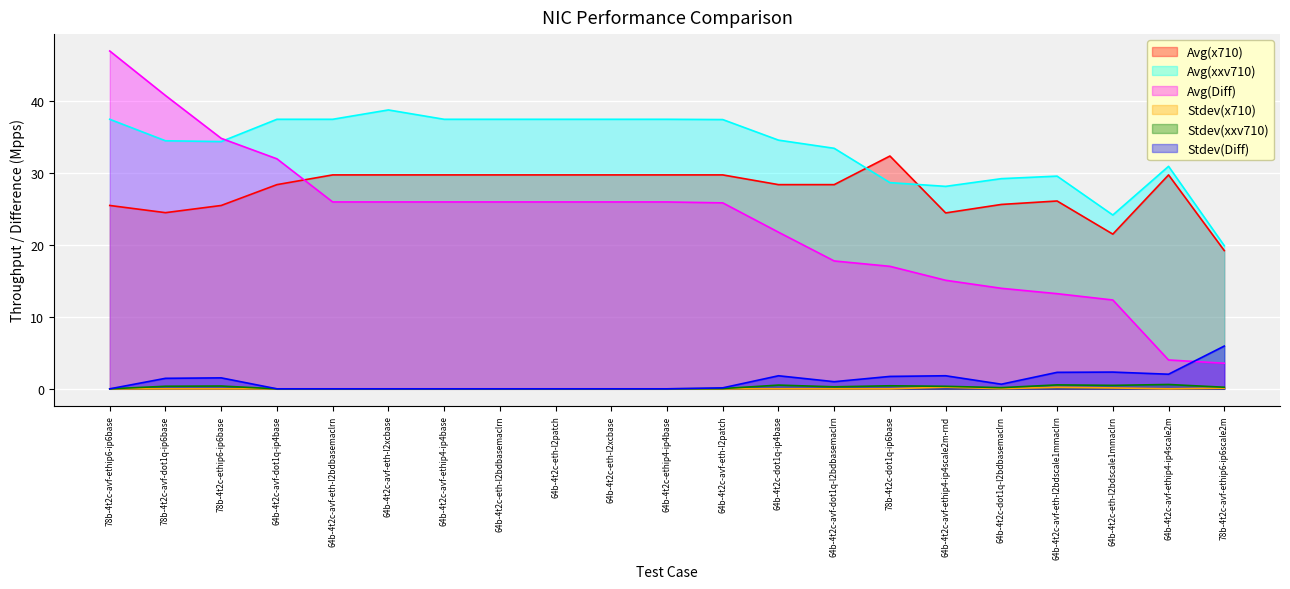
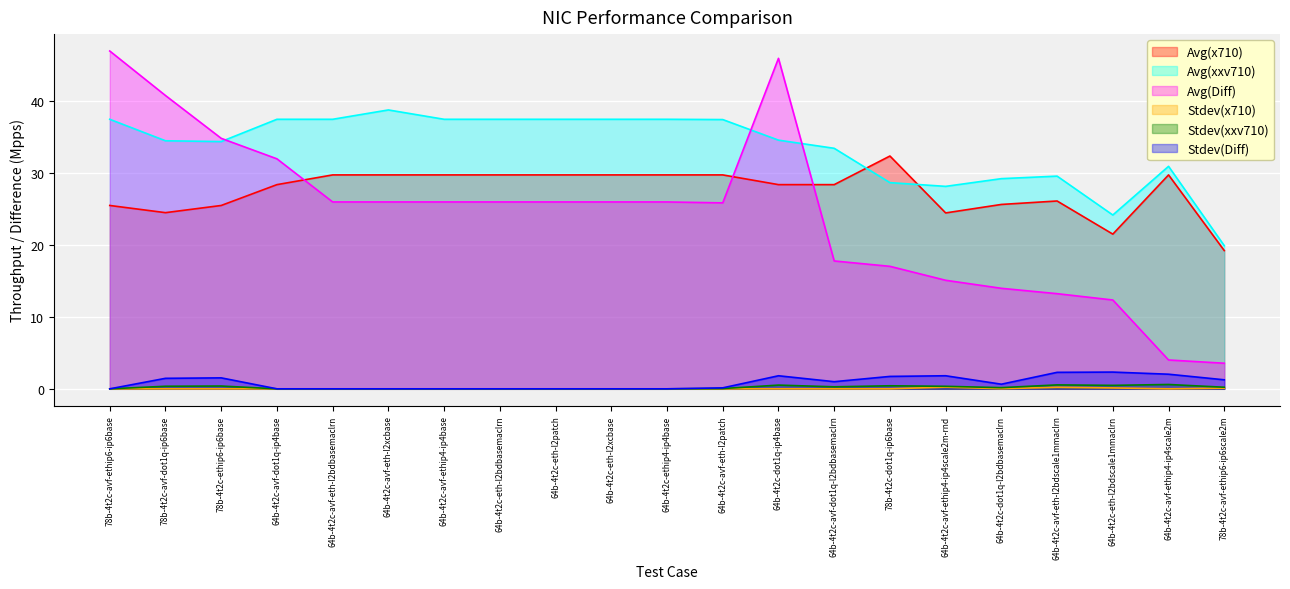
Avg(Diff), 64b-4t2c-dot1q-ip4base: 22 -> 46
Stdev(Diff), 78b-4t2c-avf-ethip6-ip6scale2m: 6 -> 1
